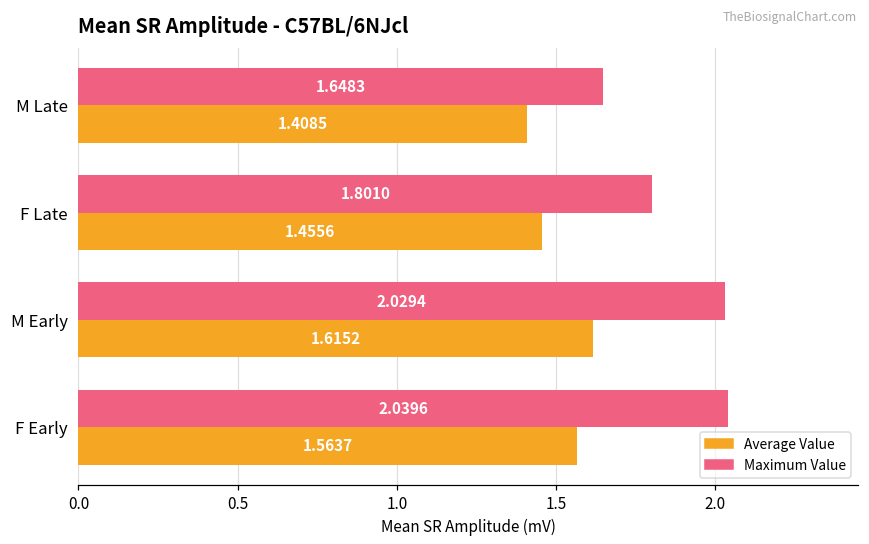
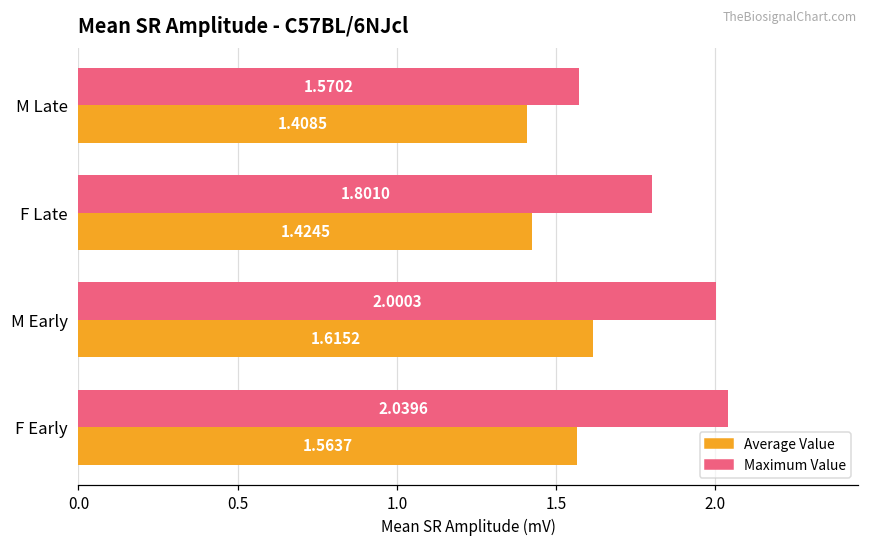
Maximum Value, M Late: 1.6483 -> 1.5702
Average Value, F Late: 1.4556 -> 1.4245
Maximum Value, M Early: 2.0294 -> 2.0003
